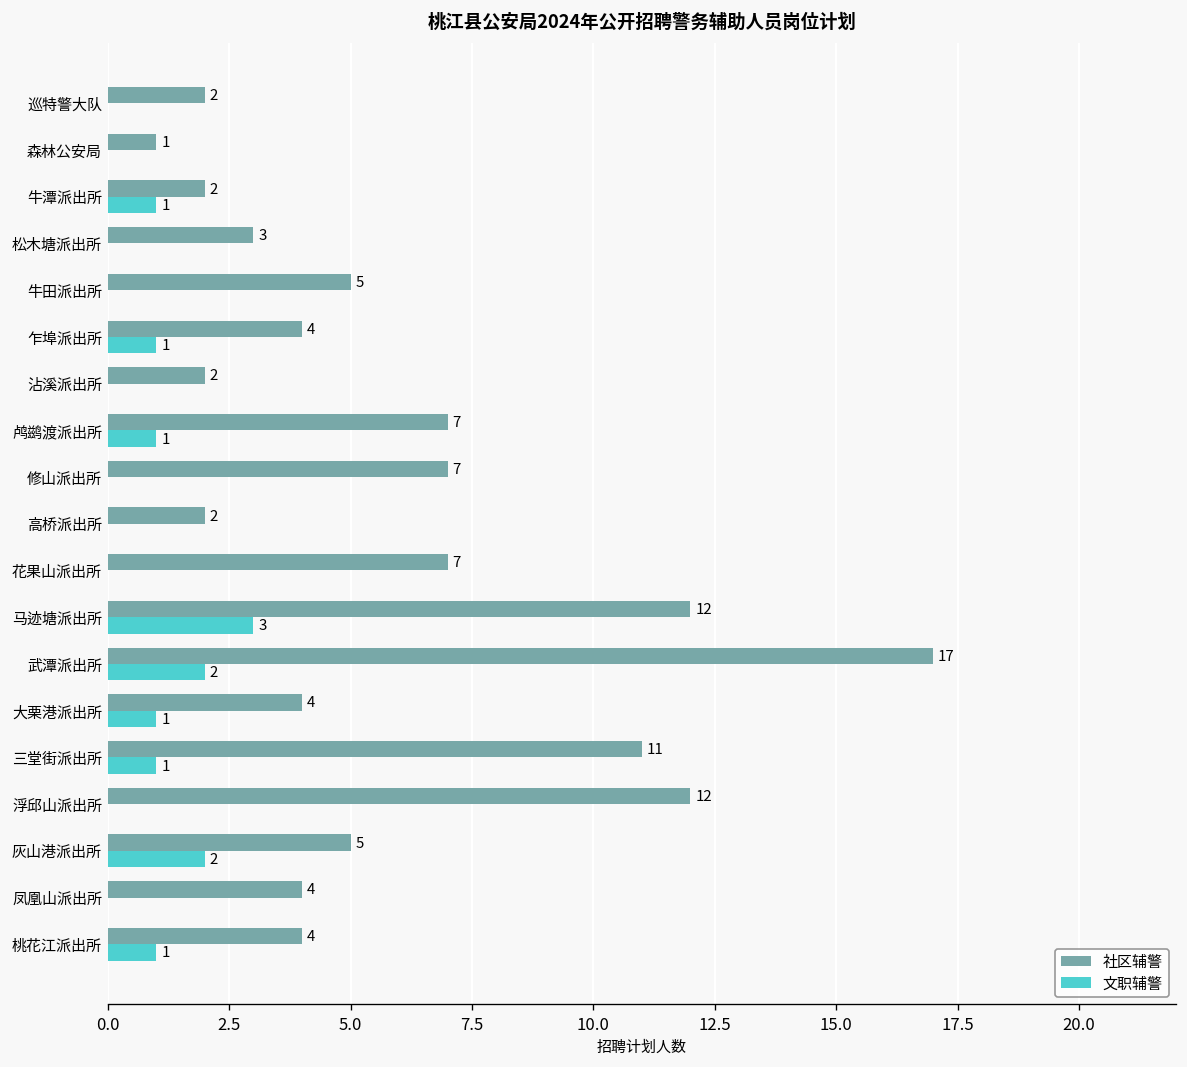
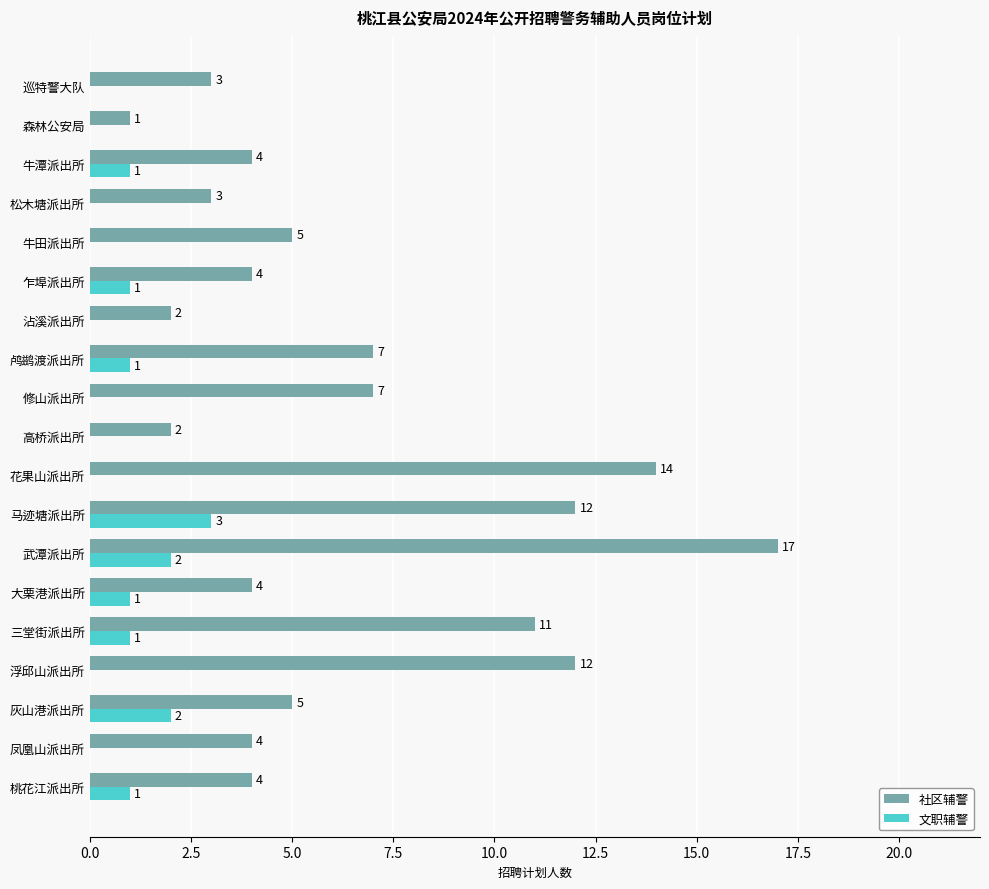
社区辅警, 巡特警大队: 2 -> 3
社区辅警, 牛潭派出所: 2 -> 4
社区辅警, 花果山派出所: 7 -> 14
